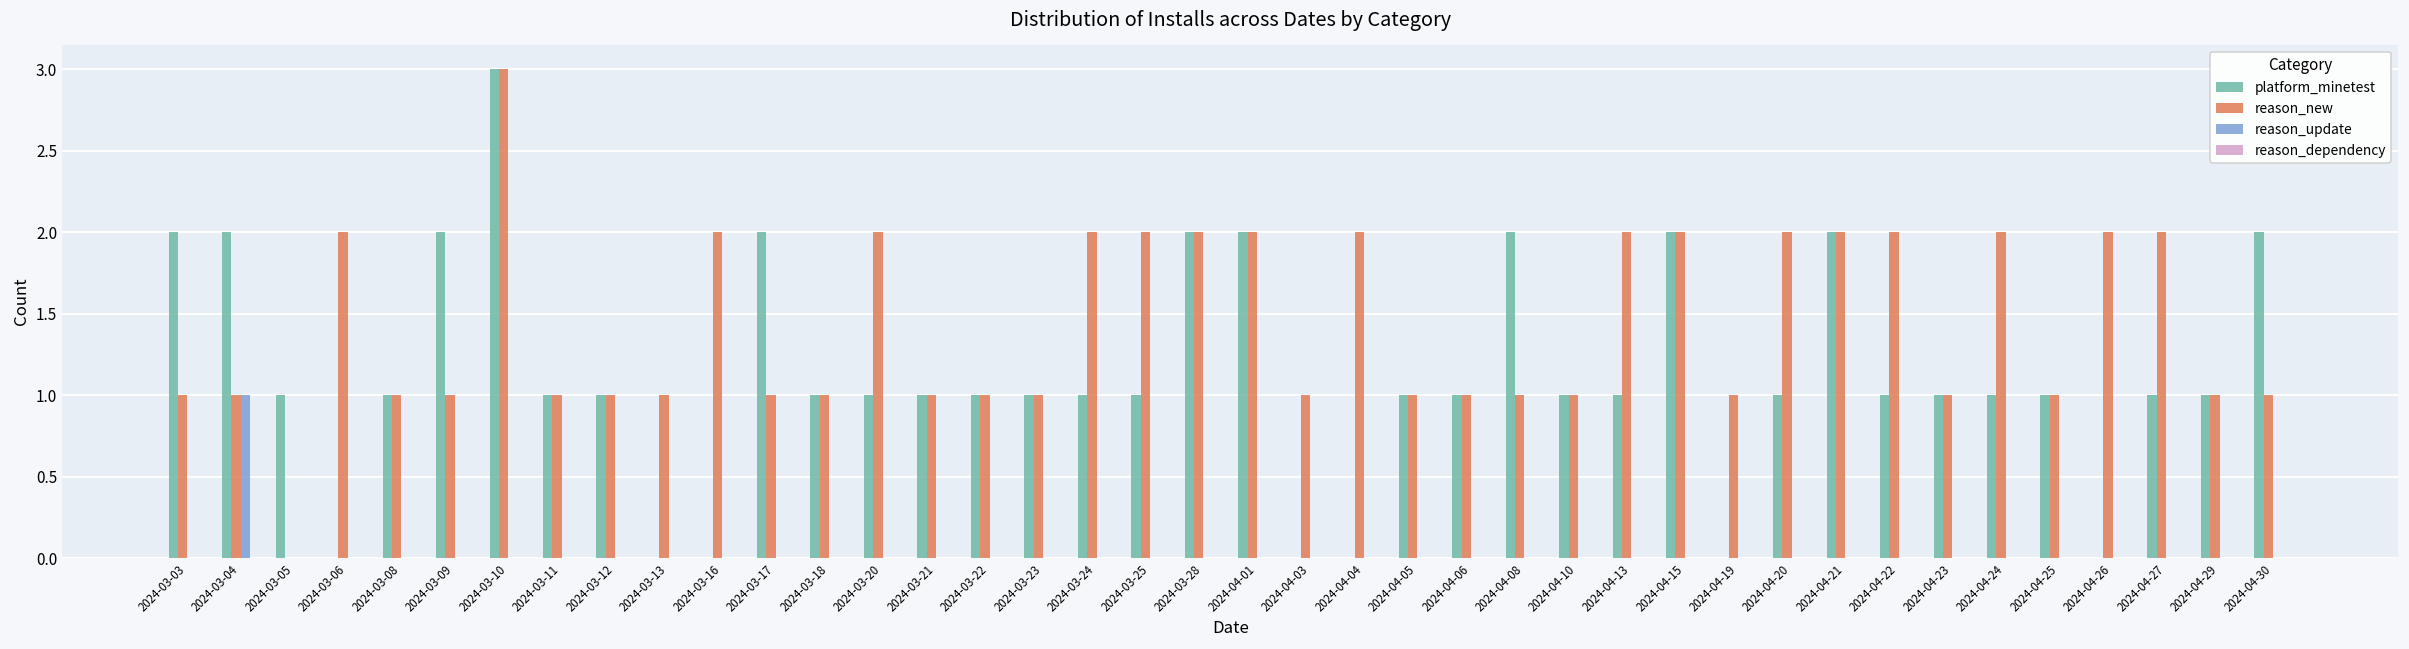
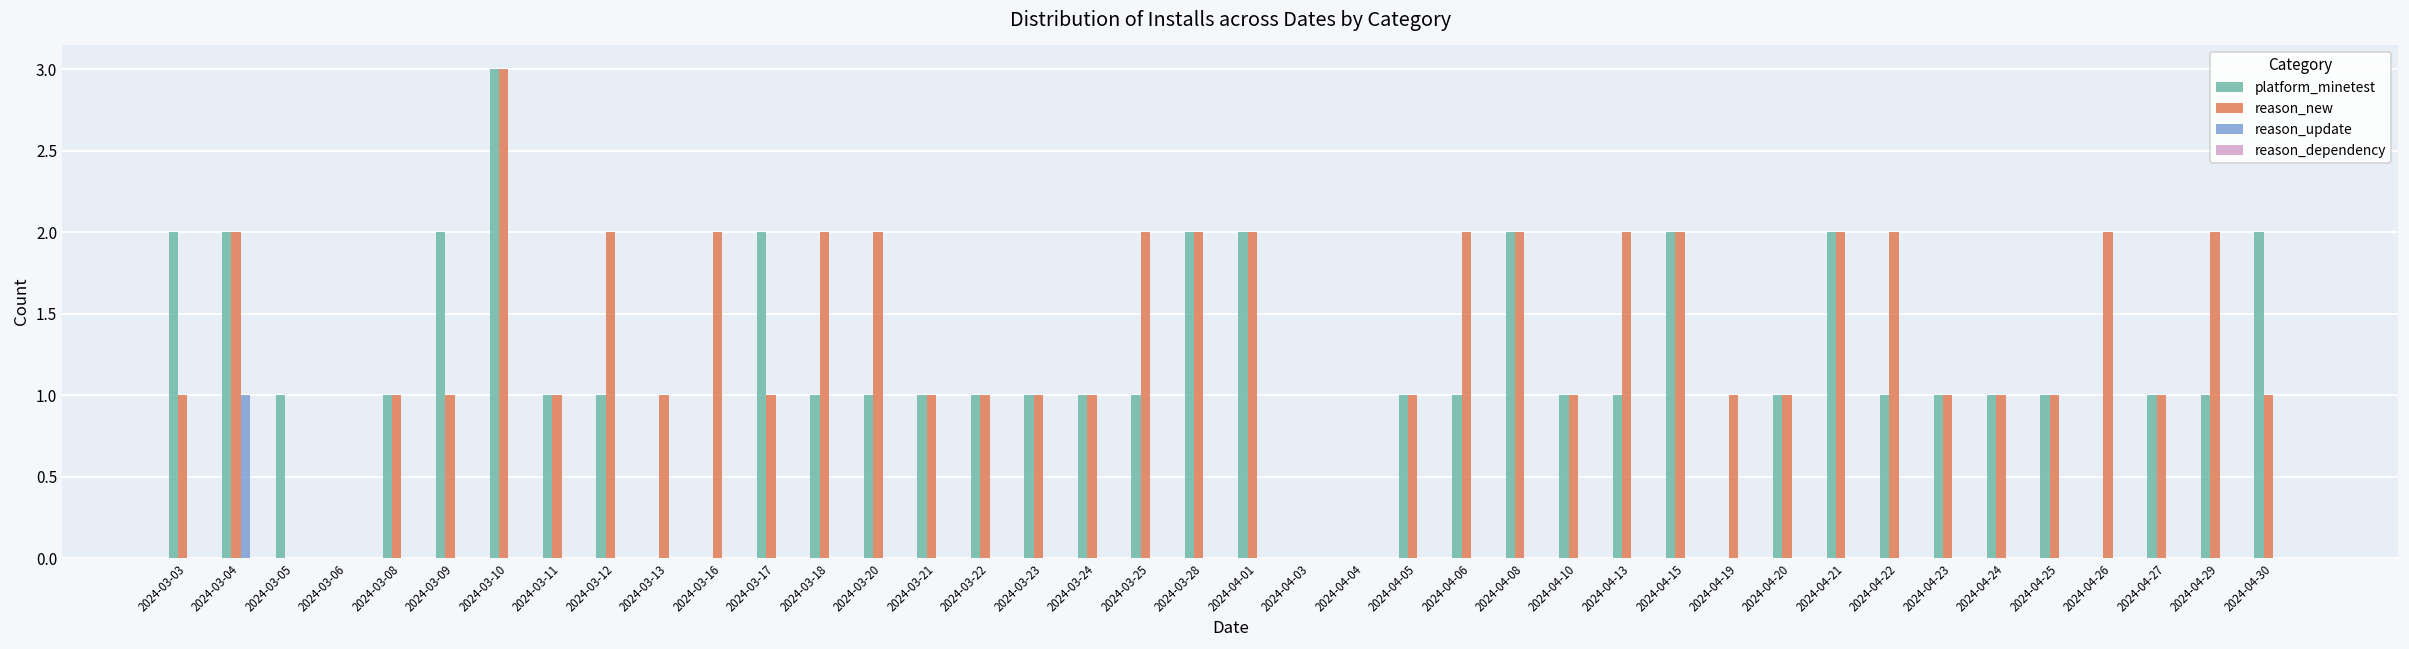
reason_new, 2024-03-04: 1 -> 2
reason_new, 2024-03-06: 2 -> 0
reason_new, 2024-03-12: 1 -> 2
reason_new, 2024-03-18: 1 -> 2
reason_new, 2024-03-24: 2 -> 1
reason_new, 2024-04-03: 1 -> 0
reason_new, 2024-04-04: 2 -> 0
reason_new, 2024-04-06: 1 -> 2
reason_new, 2024-04-08: 1 -> 2
reason_new, 2024-04-20: 2 -> 1
reason_new, 2024-04-24: 2 -> 1
reason_new, 2024-04-27: 2 -> 1
reason_new, 2024-04-29: 1 -> 2
